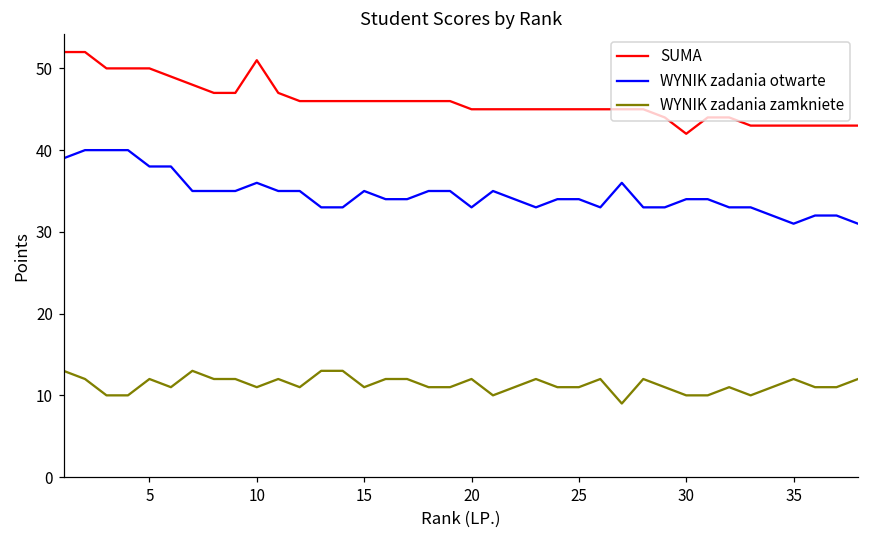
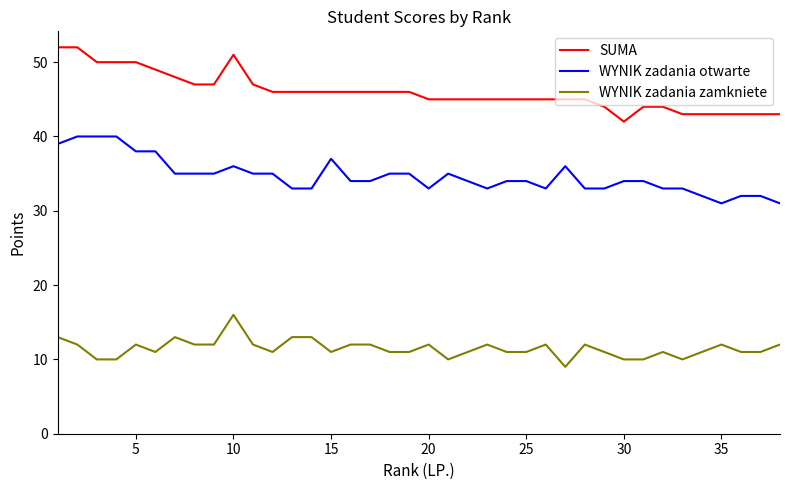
WYNIK zadania zamkniete, 10: 11 -> 16
WYNIK zadania otwarte, 15: 35 -> 37
